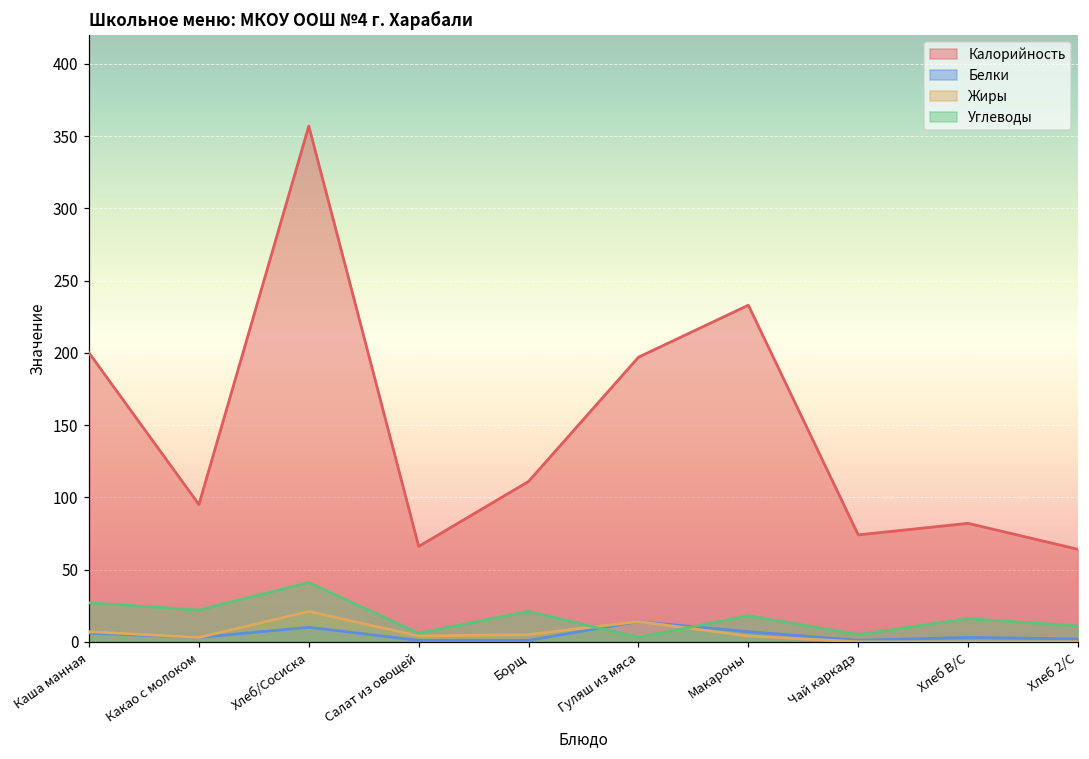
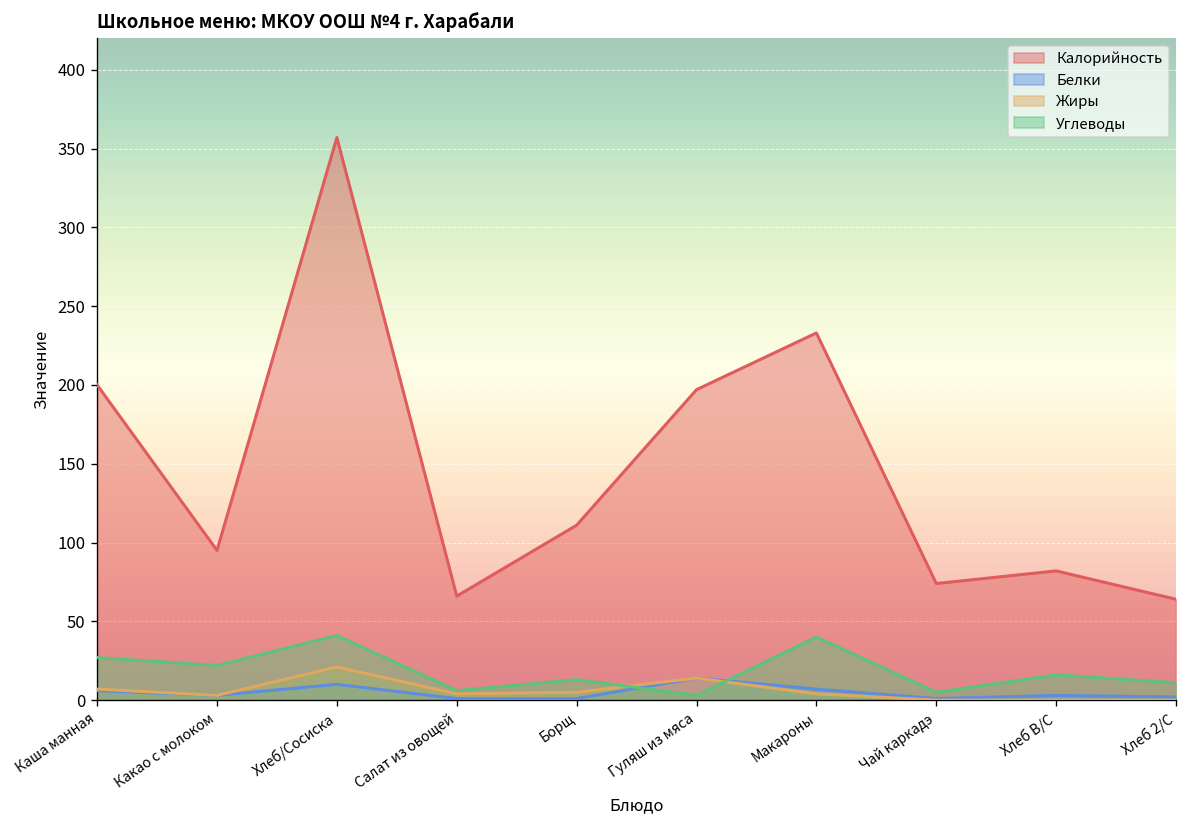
Углеводы, Борщ: 21 -> 13
Углеводы, Макароны: 18 -> 40
